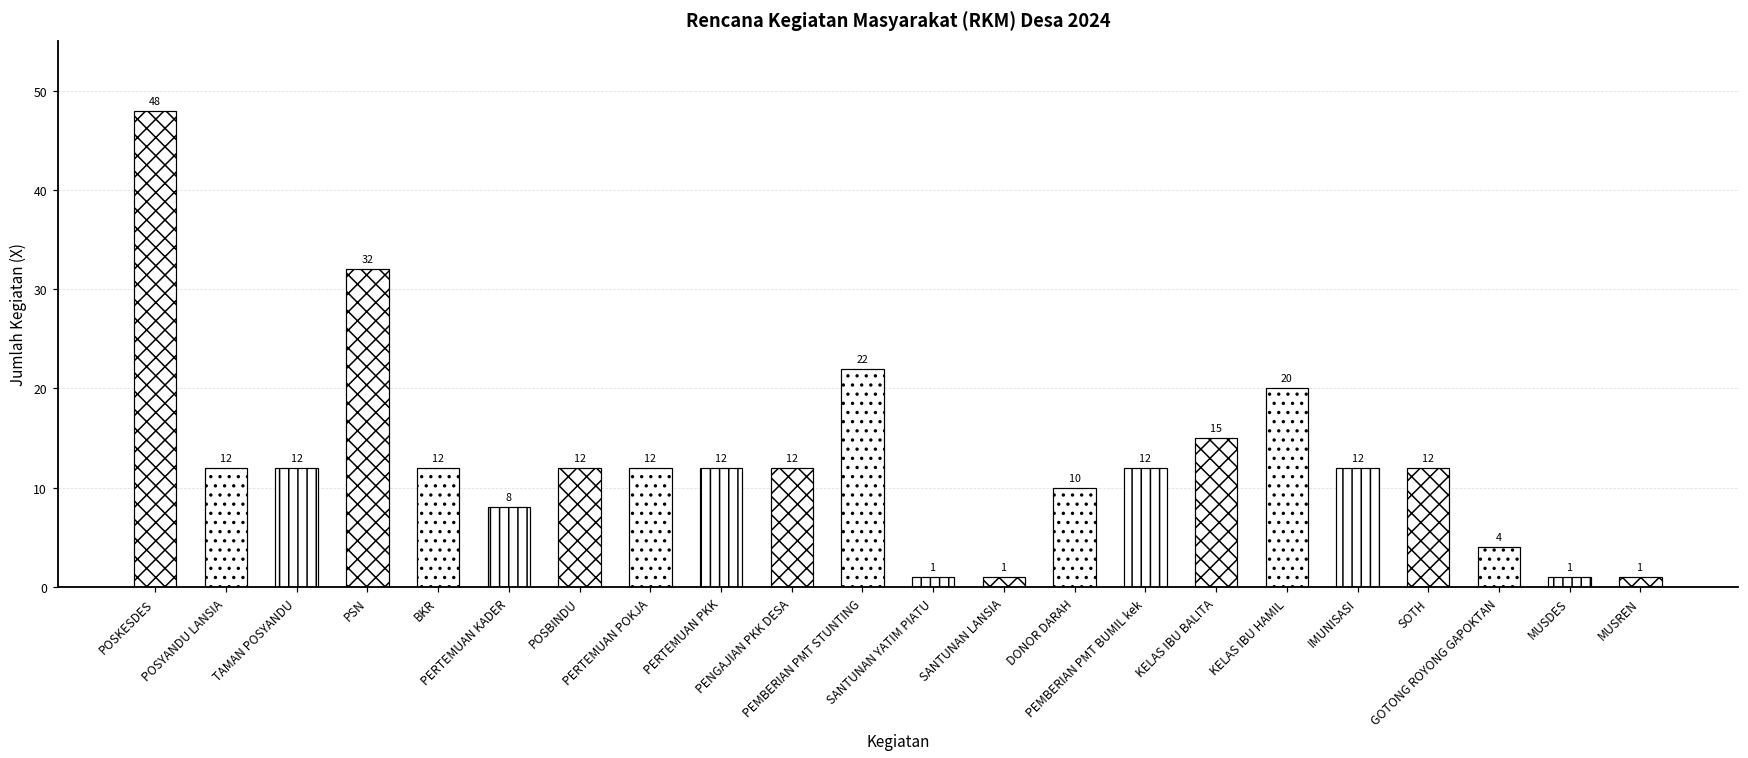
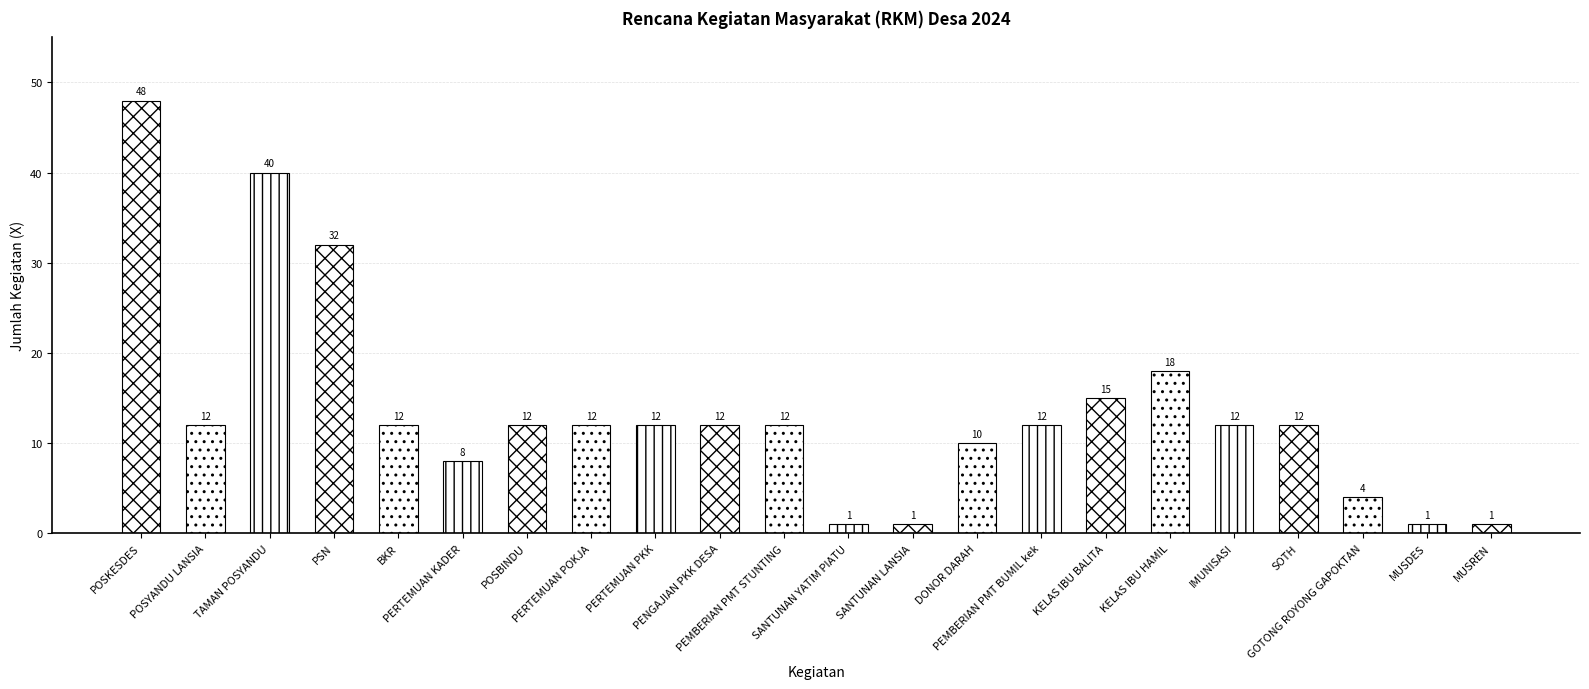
TAMAN POSYANDU: 12 -> 40
PEMBERIAN PMT STUNTING: 22 -> 12
KELAS IBU HAMIL: 20 -> 18
